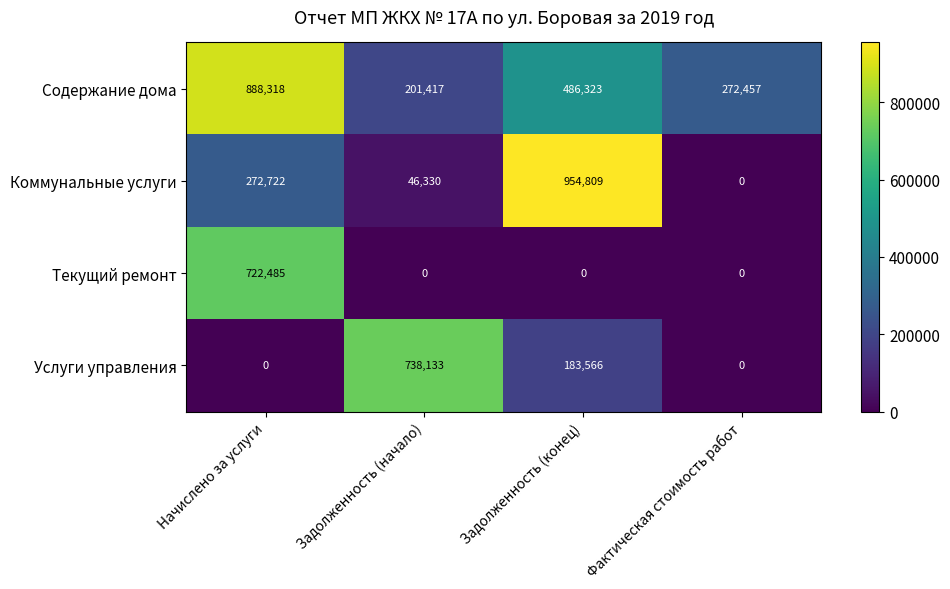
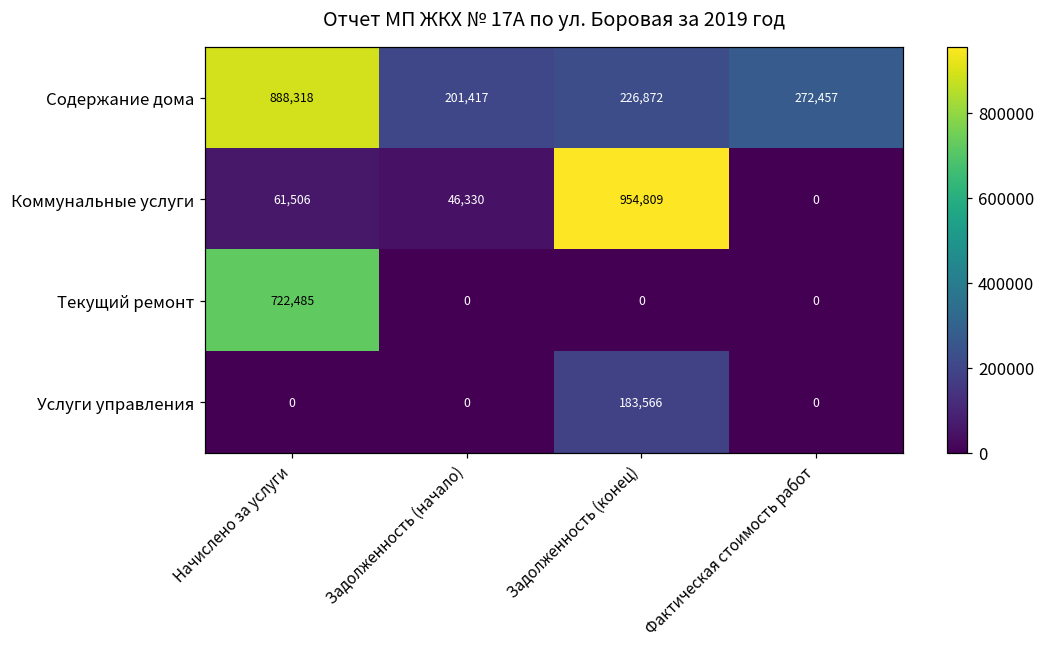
Содержание дома, Задолженность (конец): 486,323 -> 226,872
Коммунальные услуги, Начислено за услуги: 272,722 -> 61,506
Услуги управления, Задолженность (начало): 738,133 -> 0
